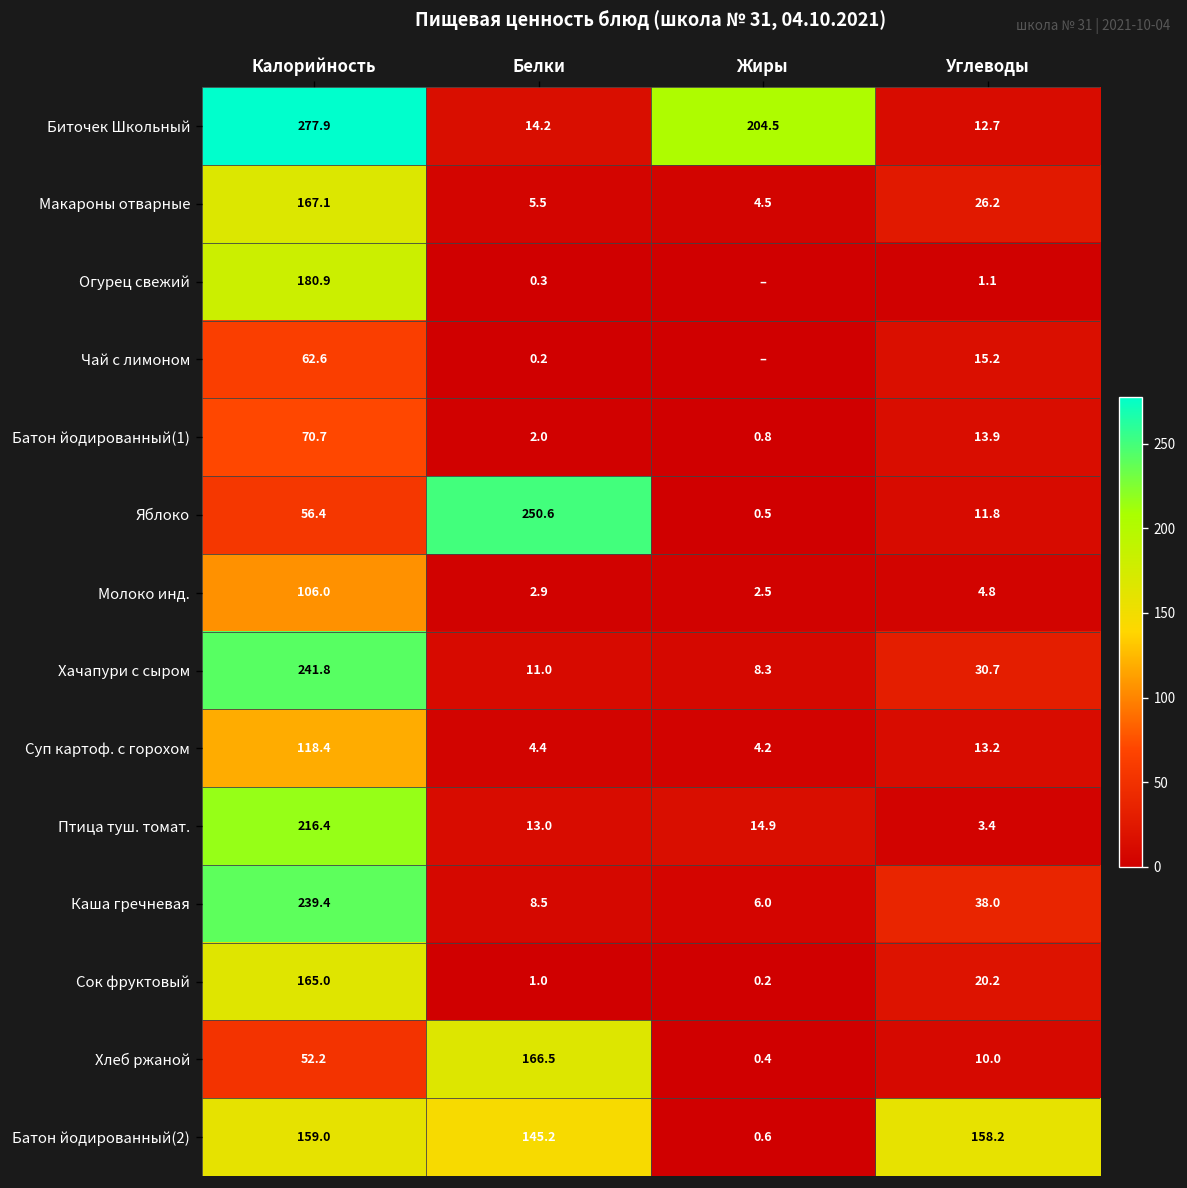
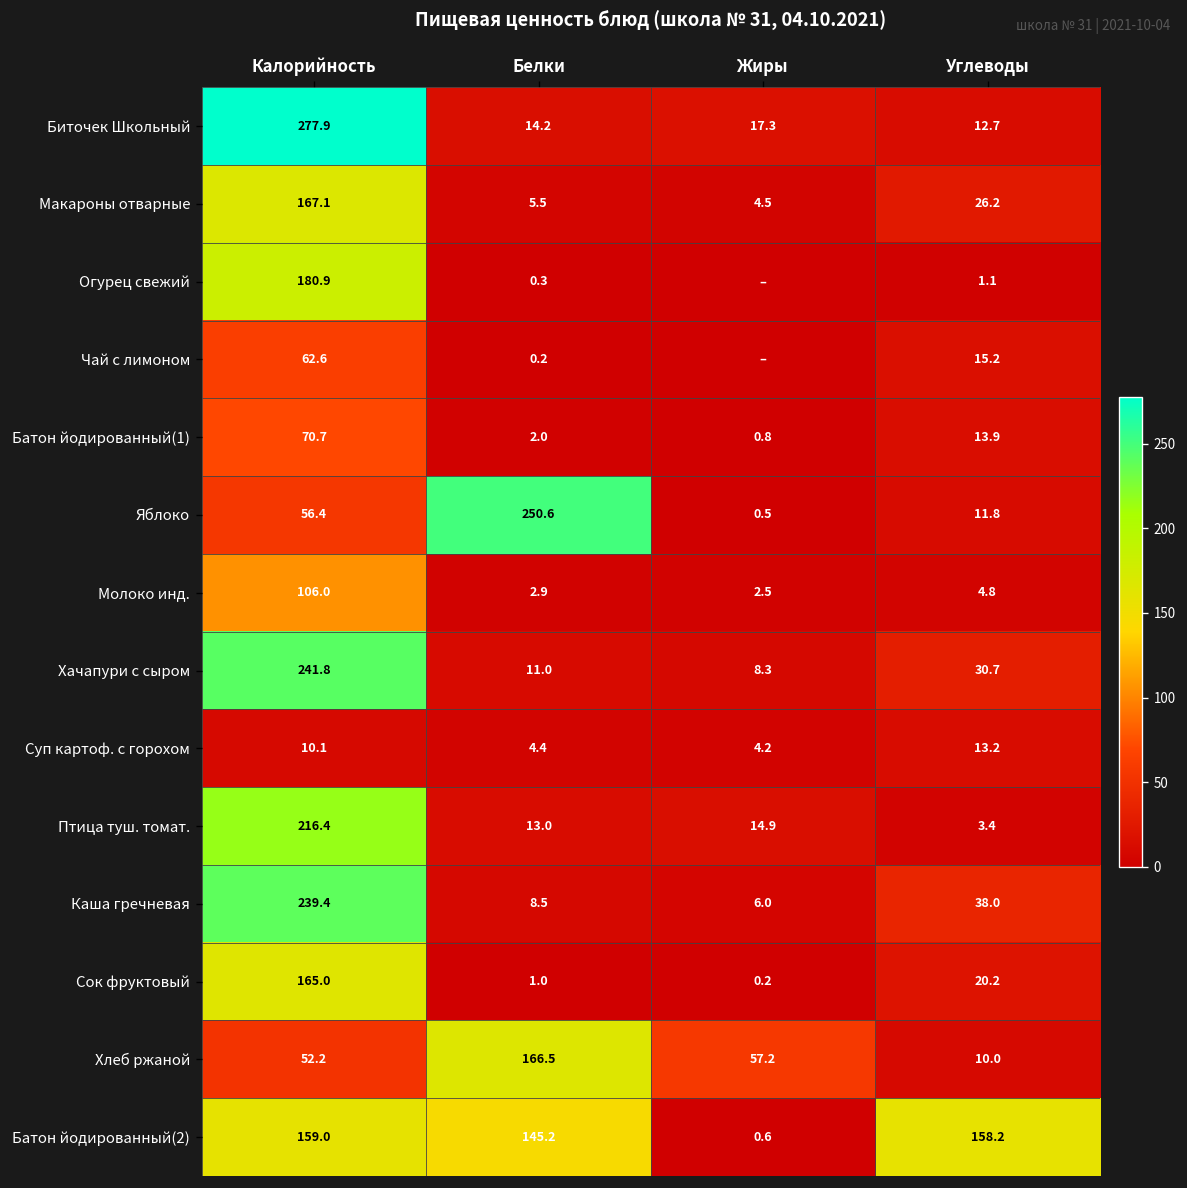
Биточек Школьный, Жиры: 204.5 -> 17.3
Суп картоф. с горохом, Калорийность: 118.4 -> 10.1
Хлеб ржаной, Жиры: 0.4 -> 57.2
